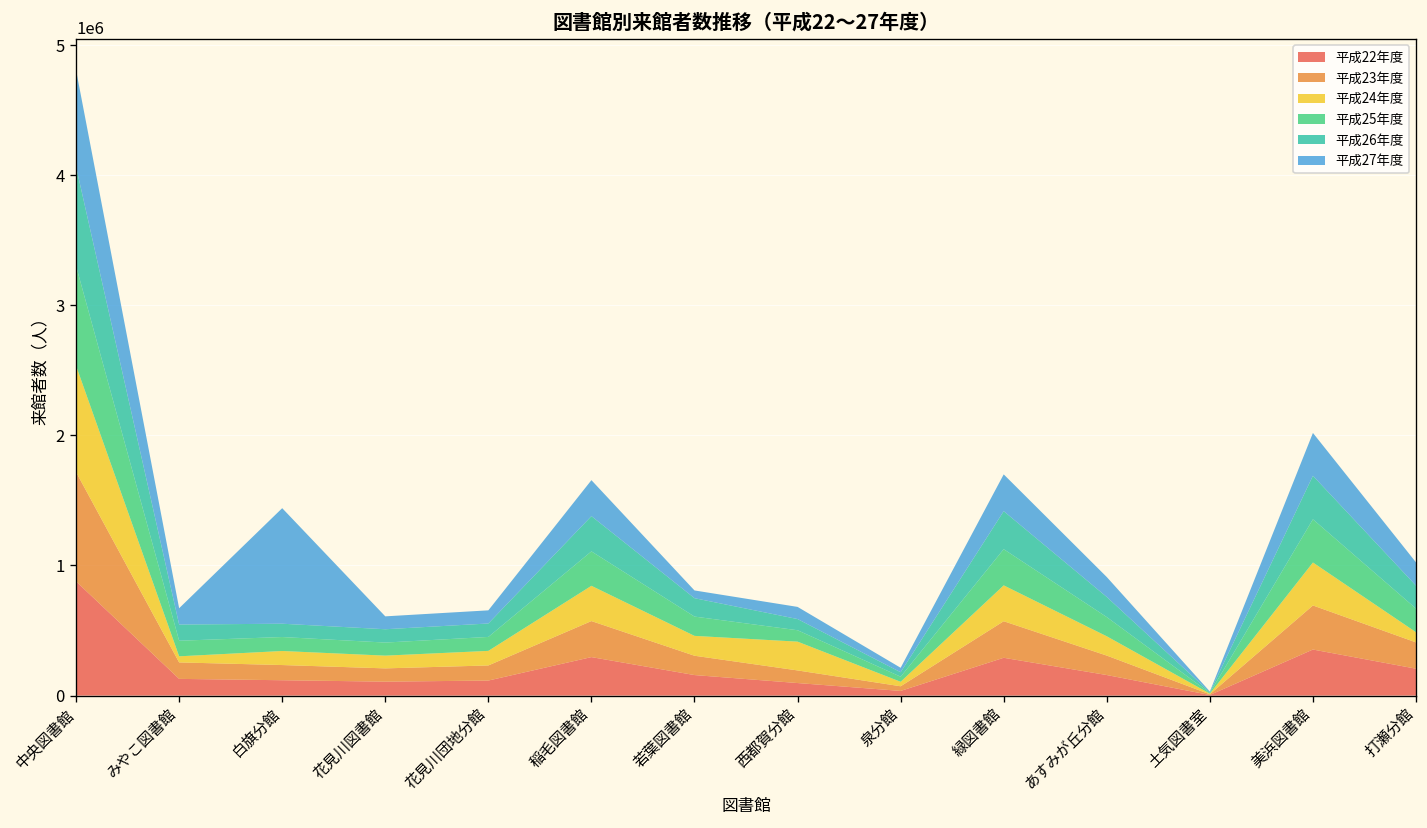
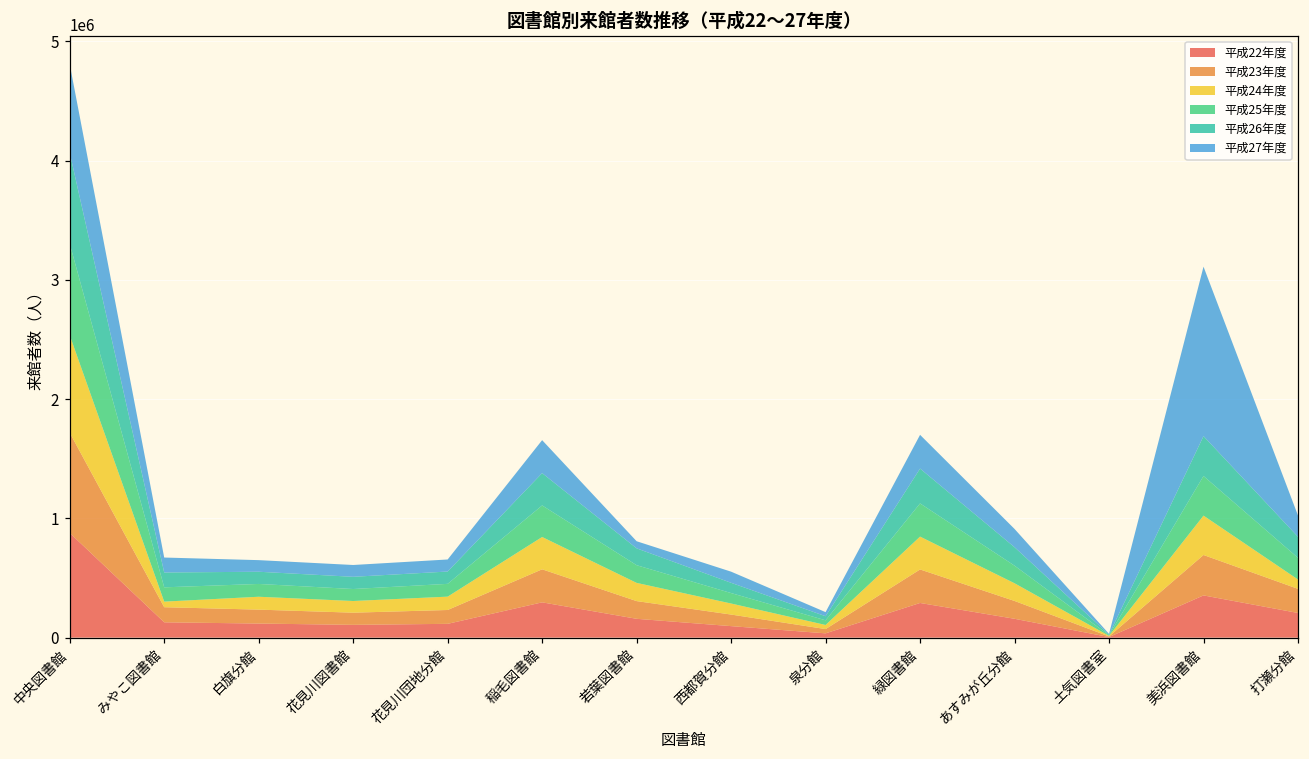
平成27年度, 白旗分館: 890000 -> 100000
平成24年度, 西都賀分館: 220000 -> 90000
平成27年度, 美浜図書館: 330000 -> 1420000
